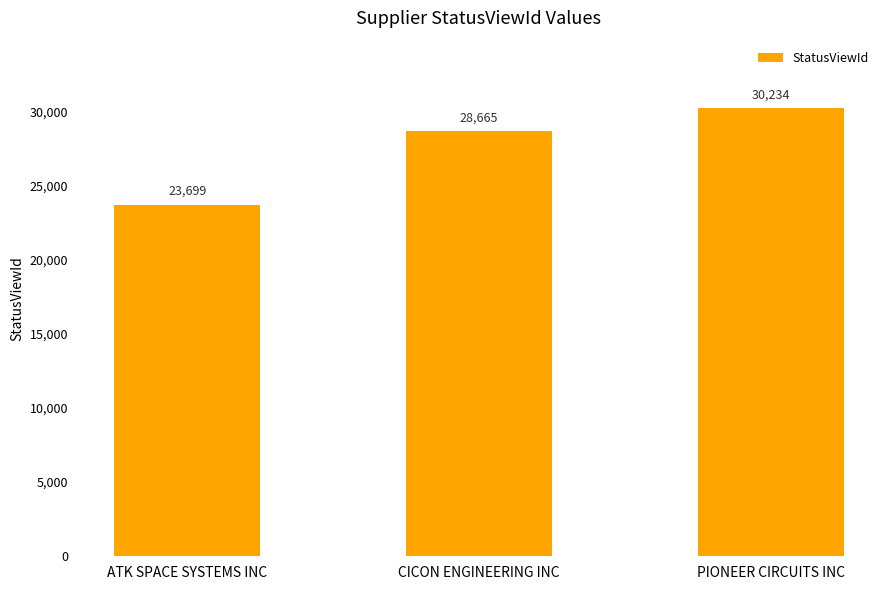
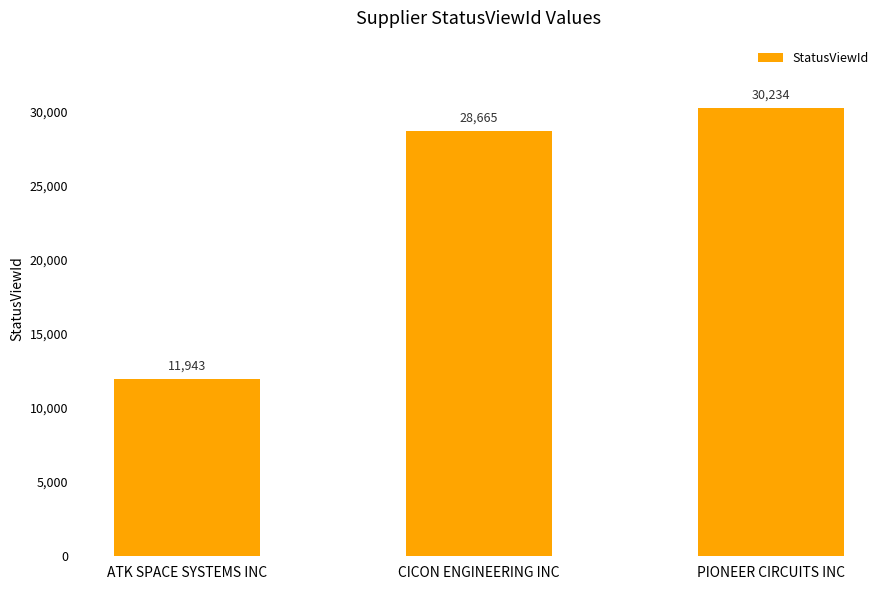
ATK SPACE SYSTEMS INC: 23,699 -> 11,943
